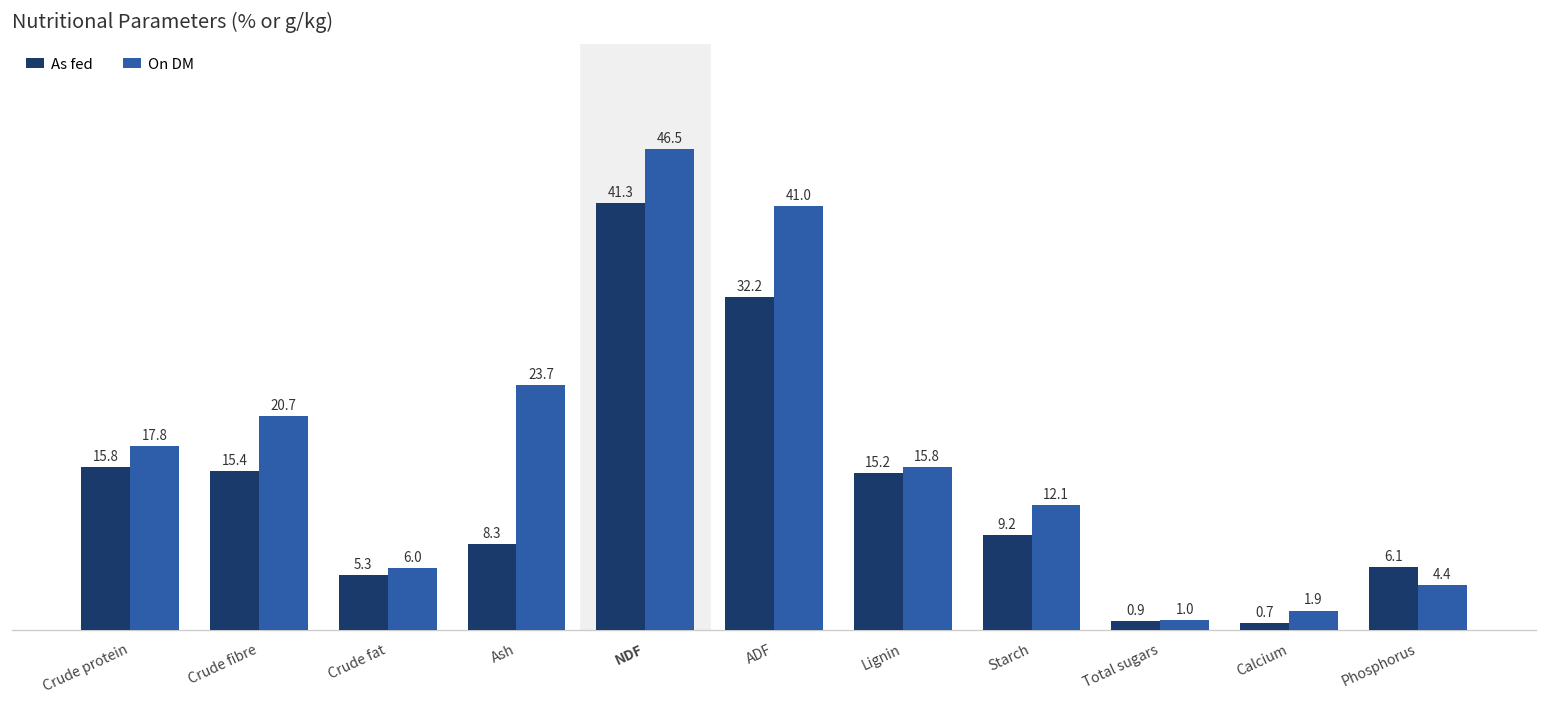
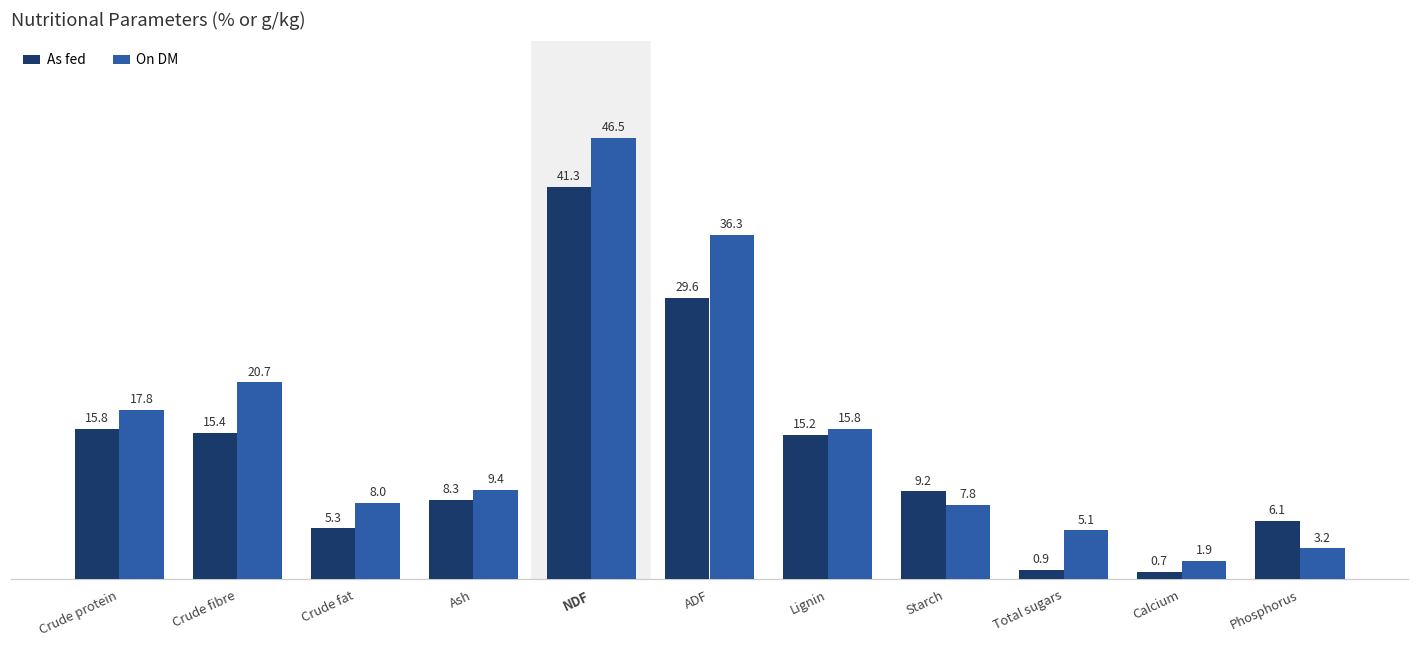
On DM, Crude fat: 6.0 -> 8.0
On DM, Ash: 23.7 -> 9.4
As fed, ADF: 32.2 -> 29.6
On DM, ADF: 41.0 -> 36.3
On DM, Starch: 12.1 -> 7.8
On DM, Total sugars: 1.0 -> 5.1
On DM, Phosphorus: 4.4 -> 3.2
